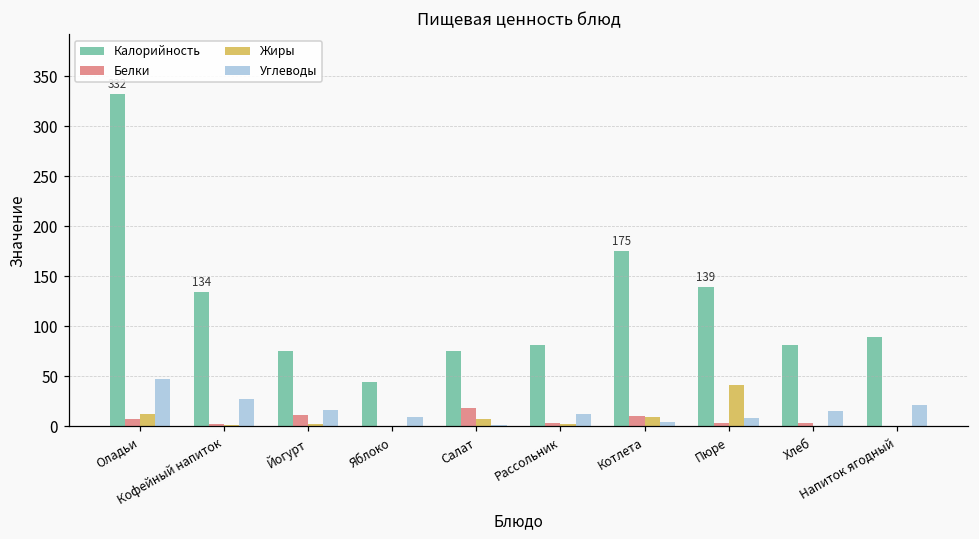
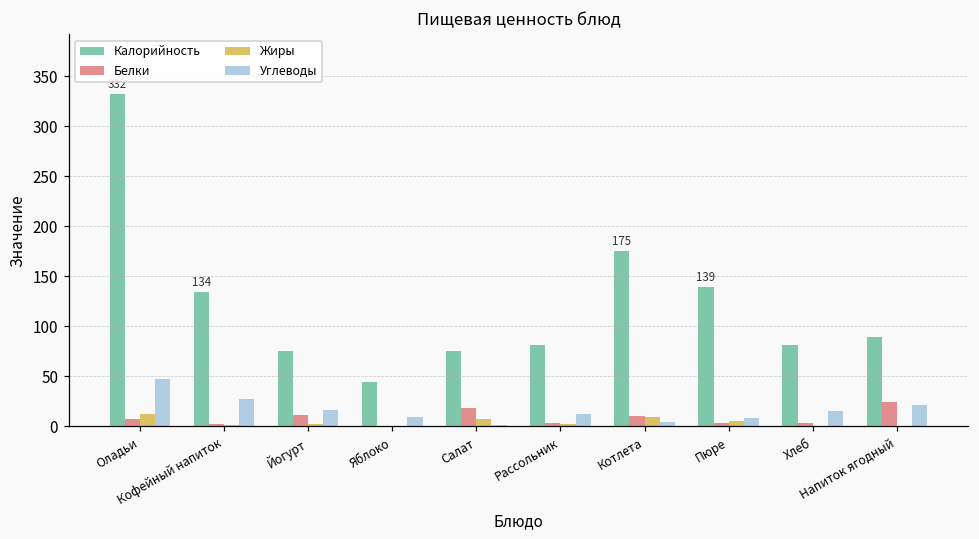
Жиры, Пюре: 40 -> 10
Белки, Напиток ягодный: 0 -> 20
